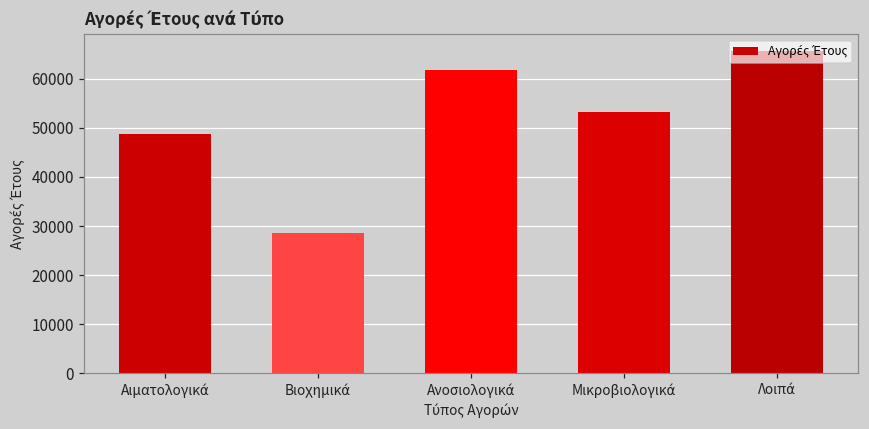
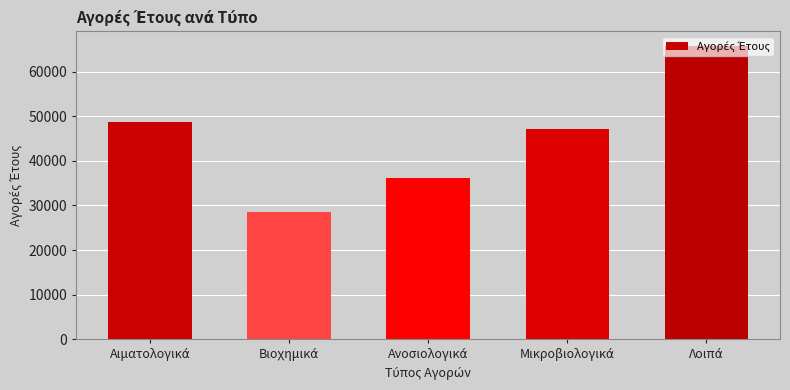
Ανοσιολογικά: 62000 -> 36000
Μικροβιολογικά: 53000 -> 47000
